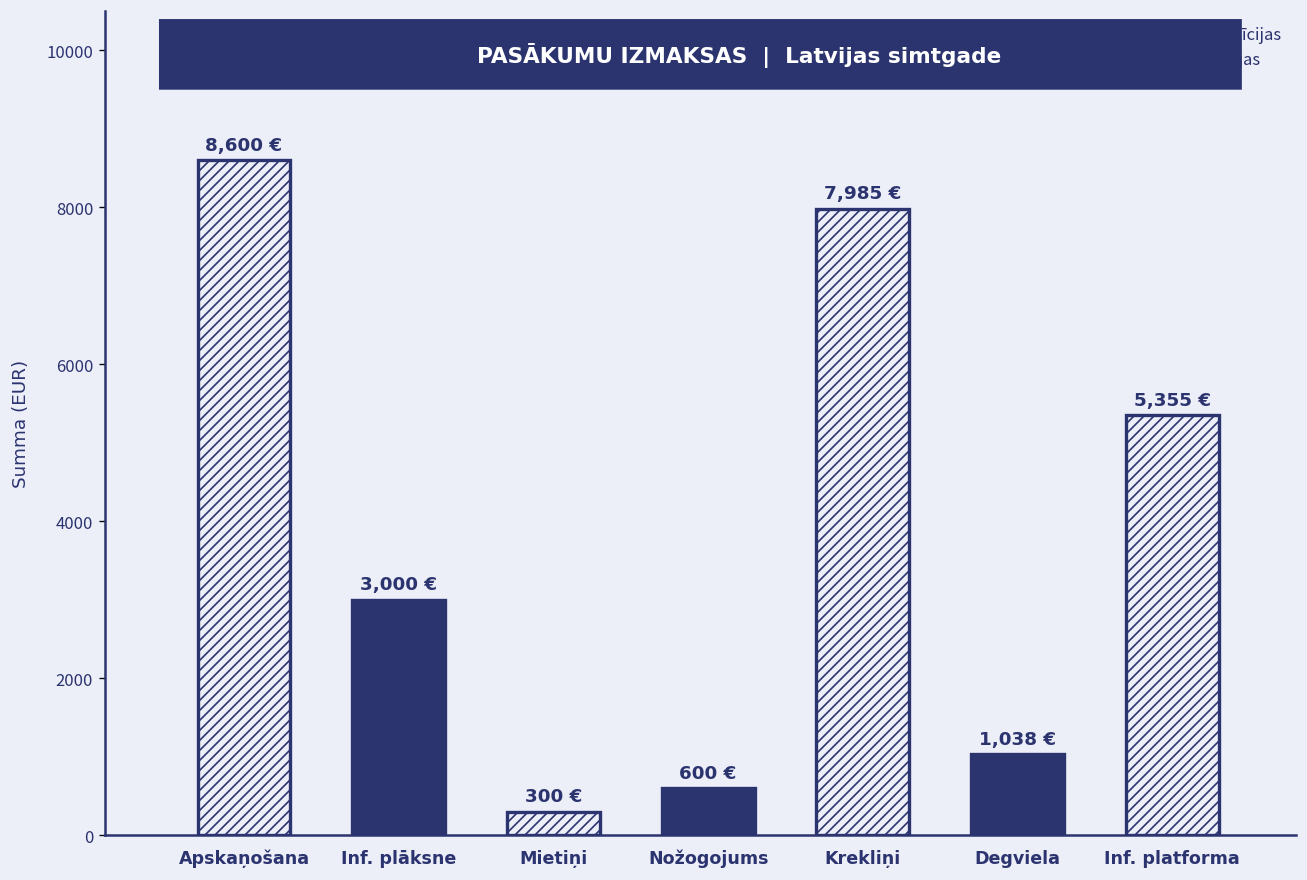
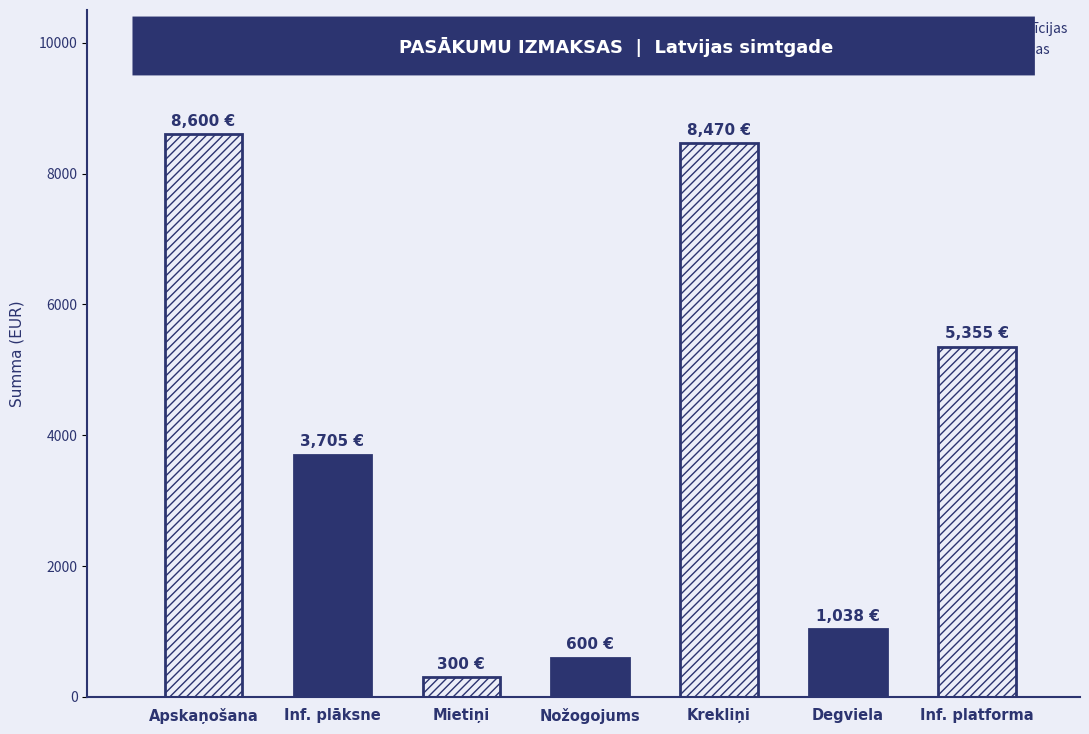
Inf. plāksne: 3,000 -> 3,705
Krekliņi: 7,985 -> 8,470
